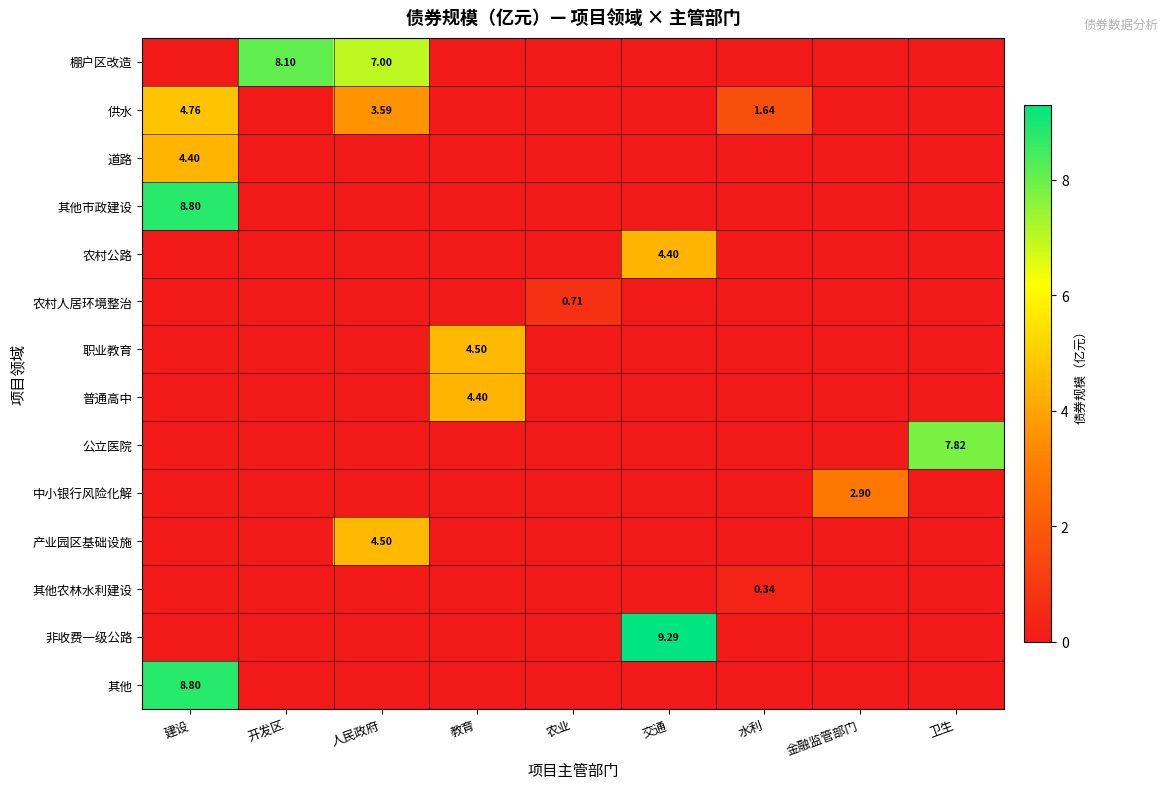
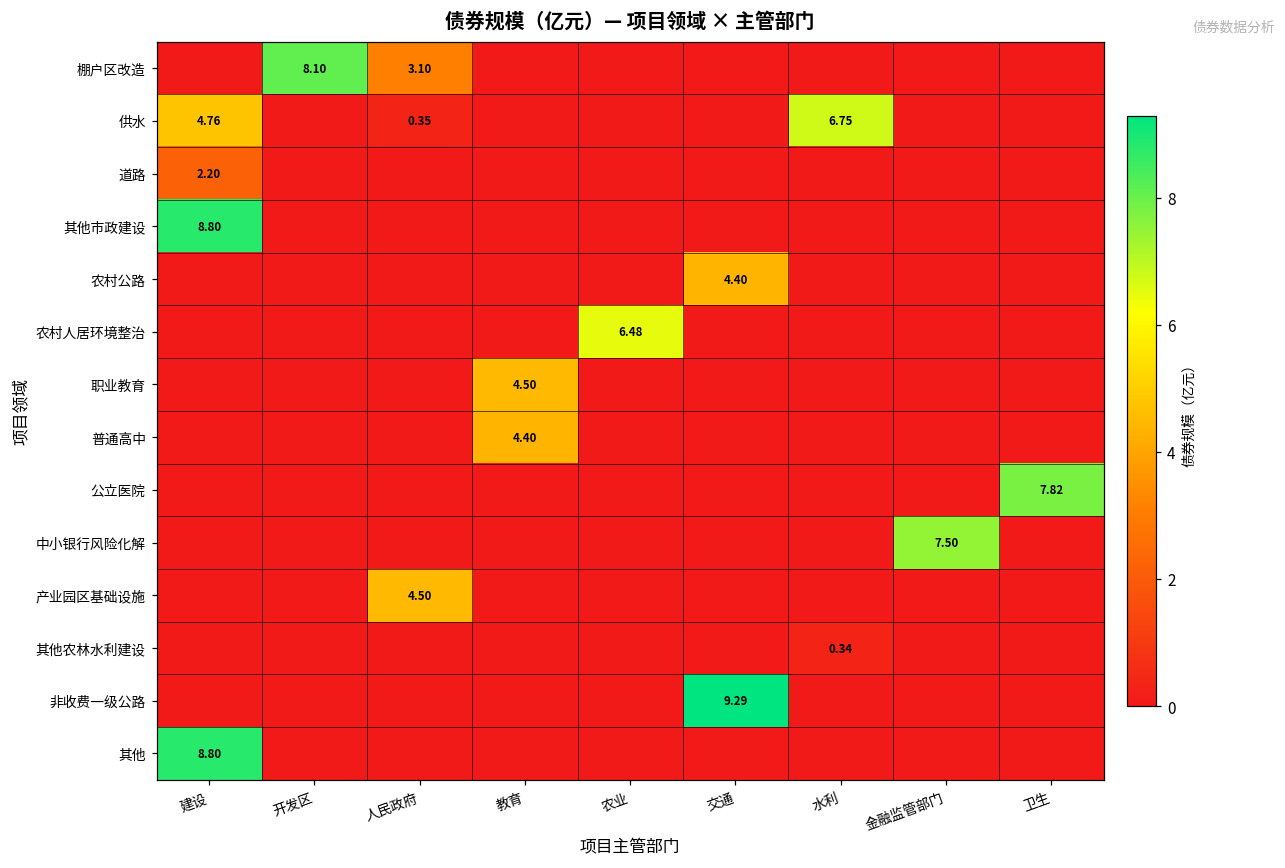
棚户区改造, 人民政府: 7.00 -> 3.10
供水, 人民政府: 3.59 -> 0.35
供水, 水利: 1.64 -> 6.75
道路, 建设: 4.40 -> 2.20
农村人居环境整治, 农业: 0.71 -> 6.48
中小银行风险化解, 金融监管部门: 2.90 -> 7.50
